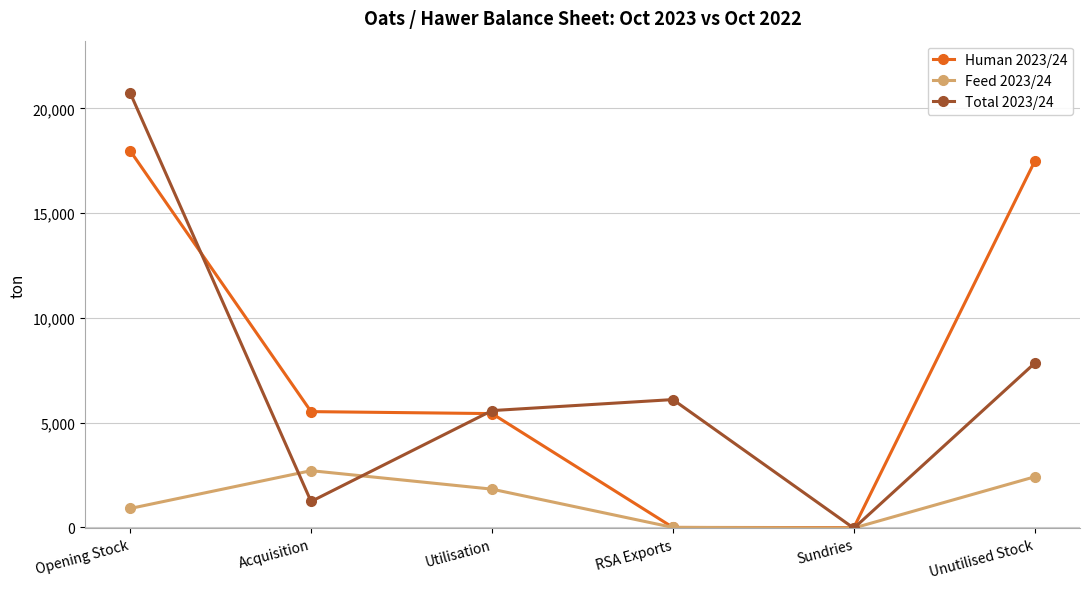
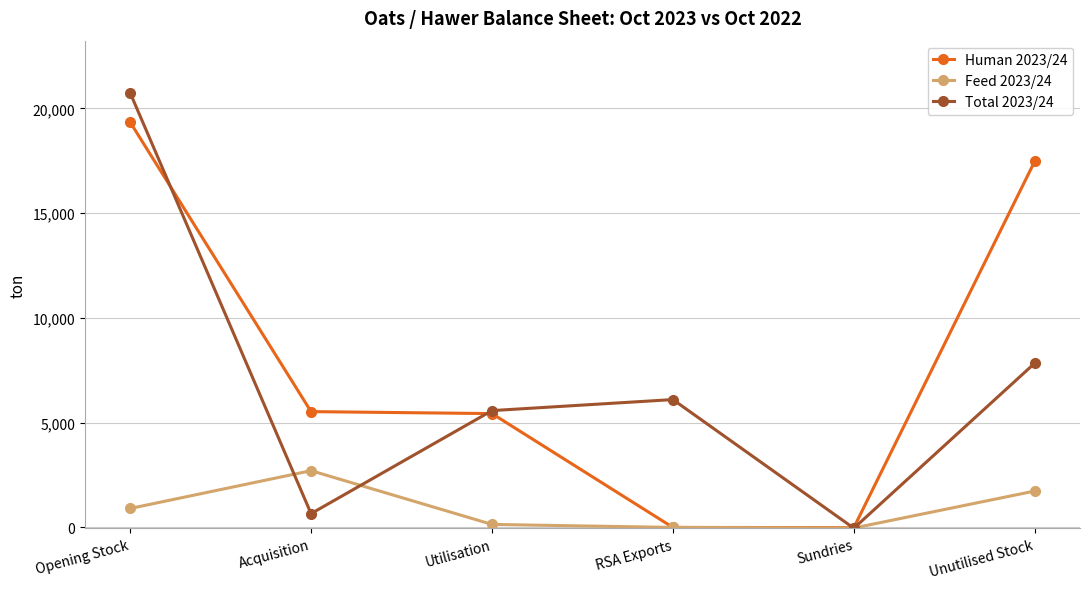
Human 2023/24, Opening Stock: 18,000 -> 19,300
Total 2023/24, Acquisition: 1,200 -> 700
Feed 2023/24, Utilisation: 1,800 -> 100
Feed 2023/24, Unutilised Stock: 2,400 -> 1,700
